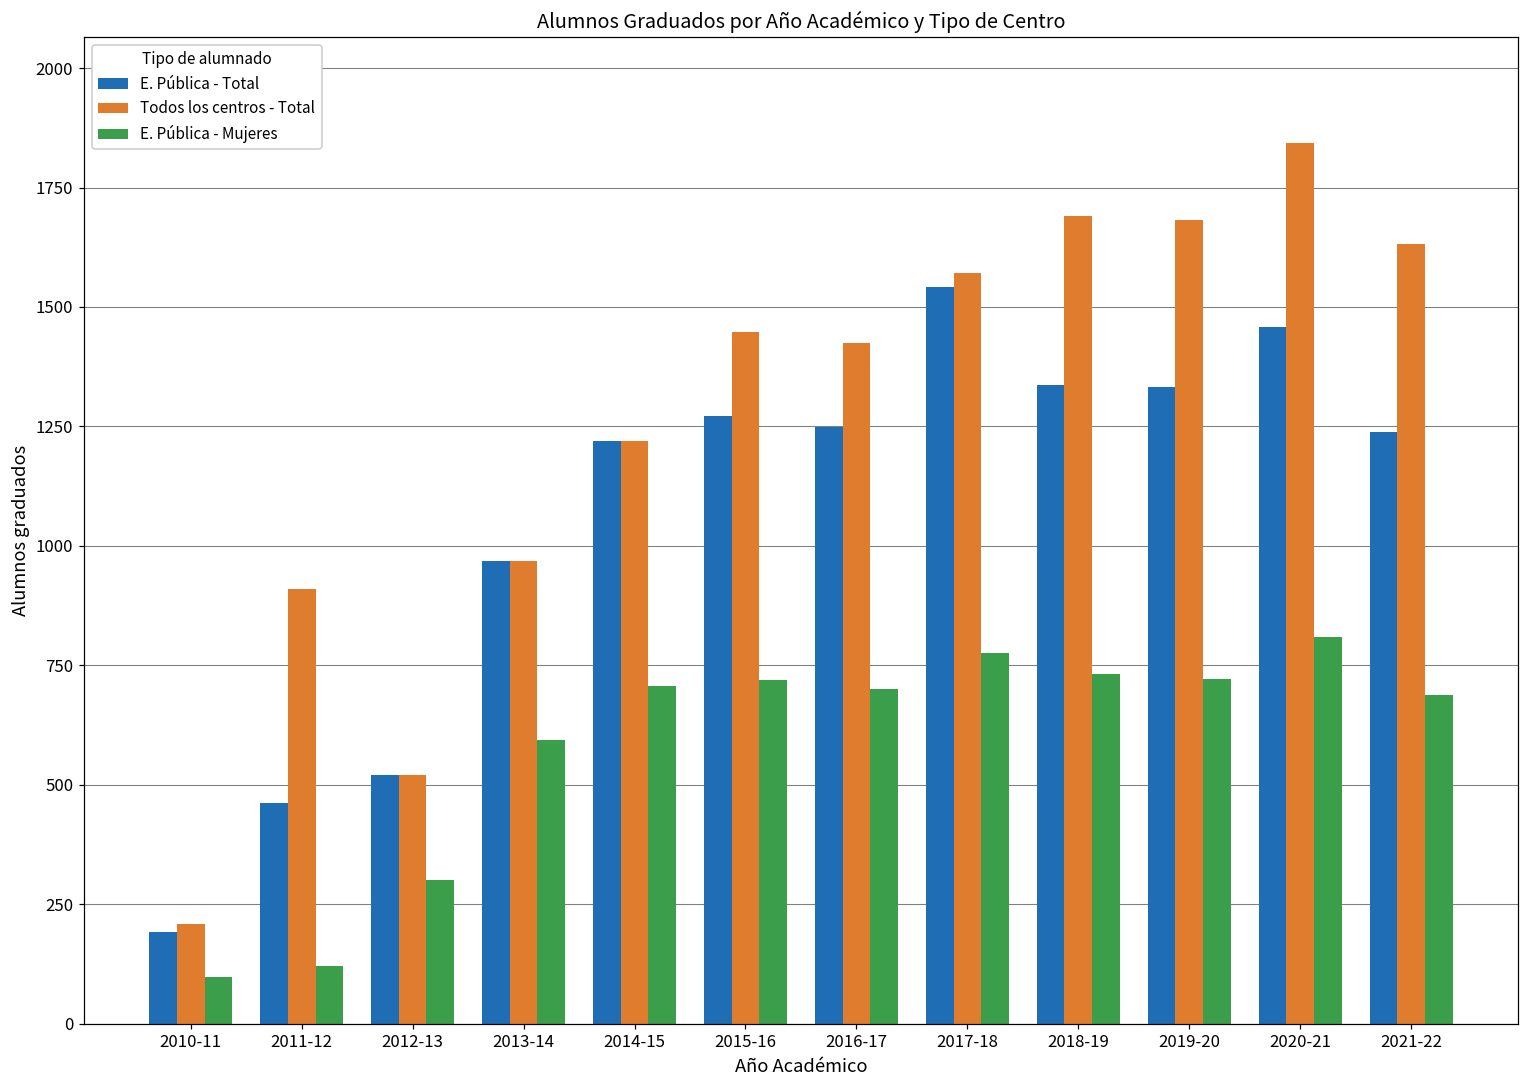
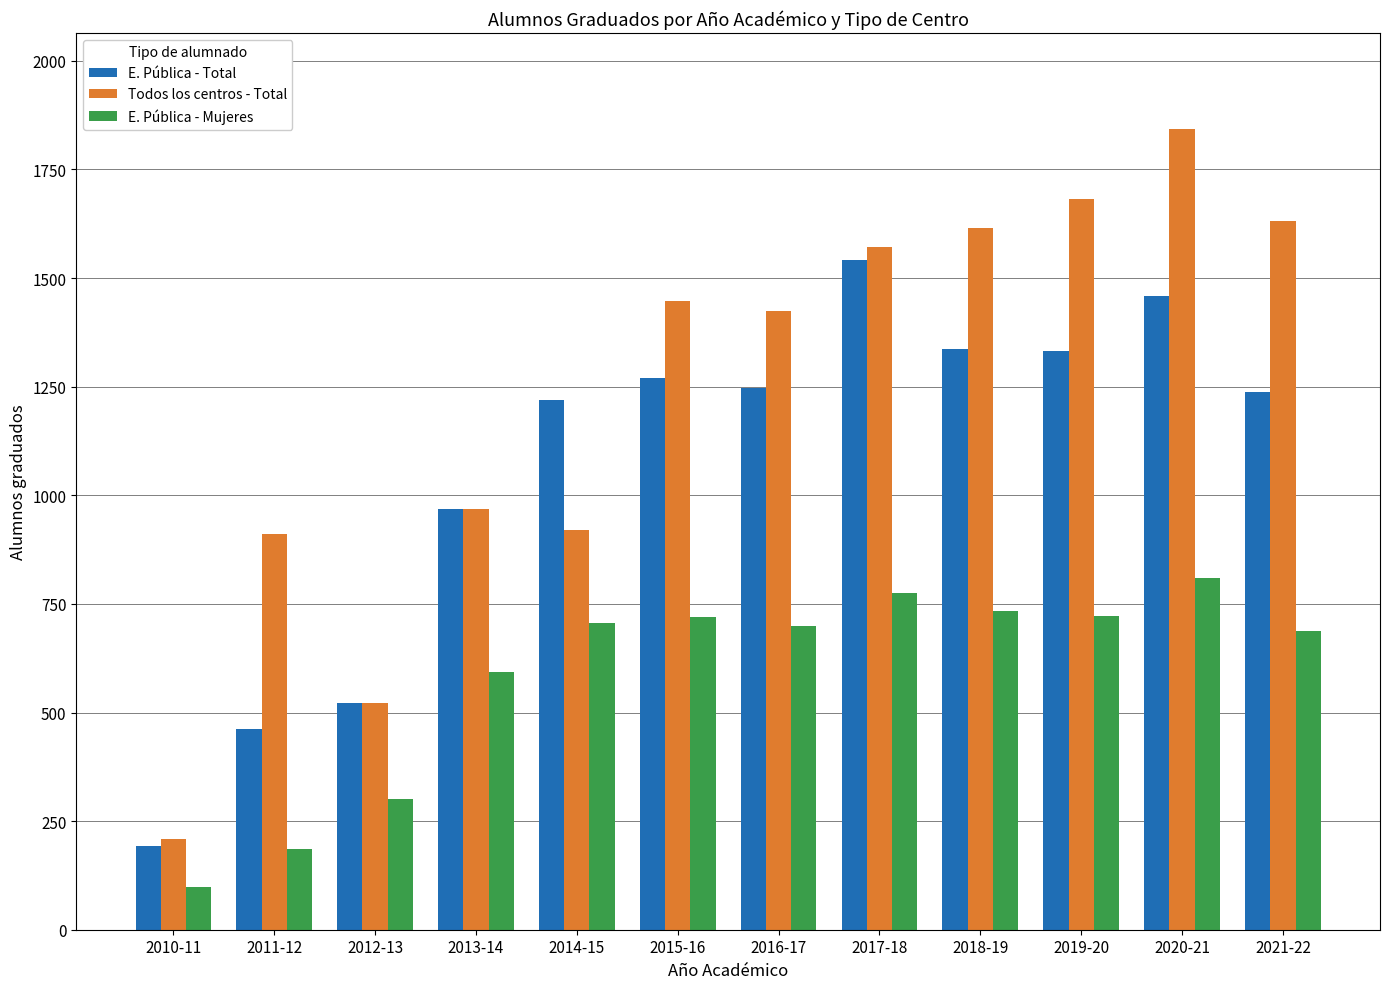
E. Pública - Mujeres, 2011-12: 120 -> 190
Todos los centros - Total, 2014-15: 1220 -> 920
Todos los centros - Total, 2018-19: 1690 -> 1620
